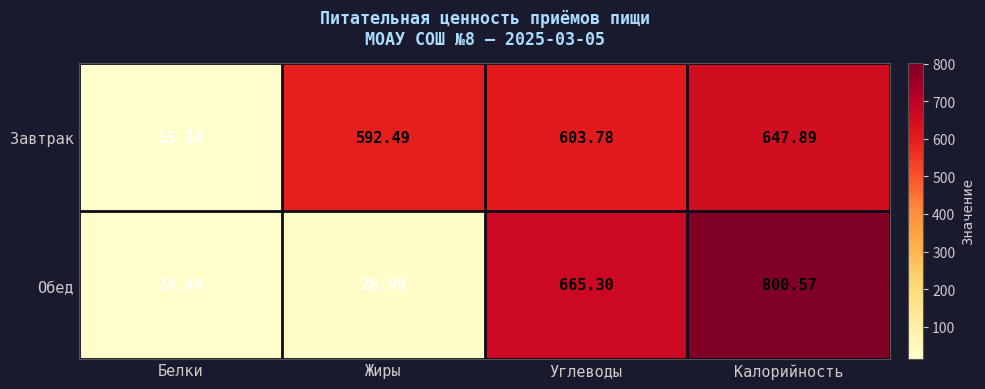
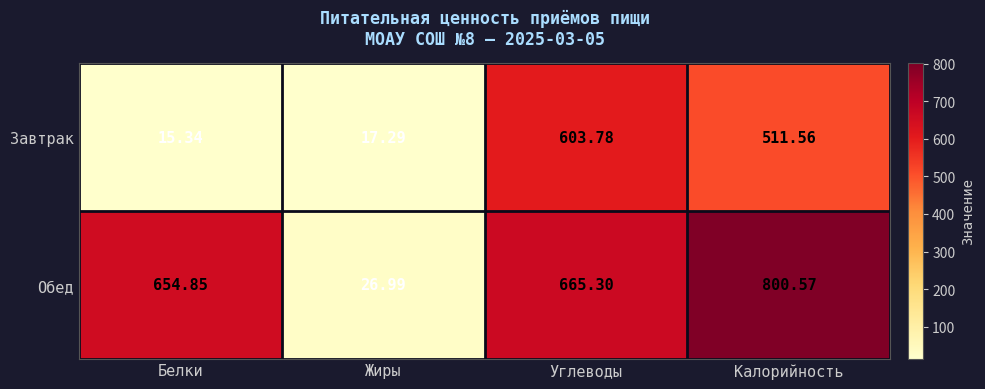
Завтрак, Жиры: 592.49 -> 17.29
Завтрак, Калорийность: 647.89 -> 511.56
Обед, Белки: 24.44 -> 654.85
